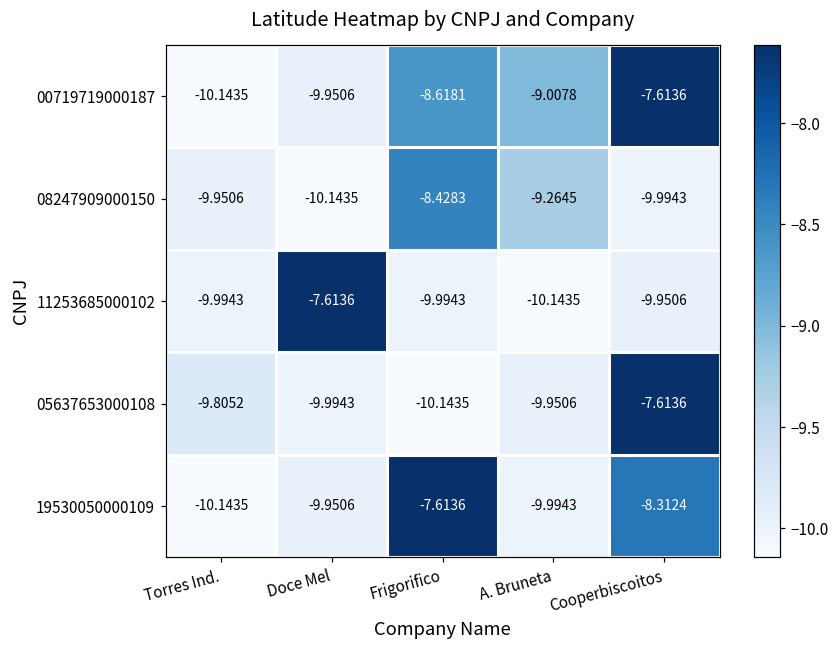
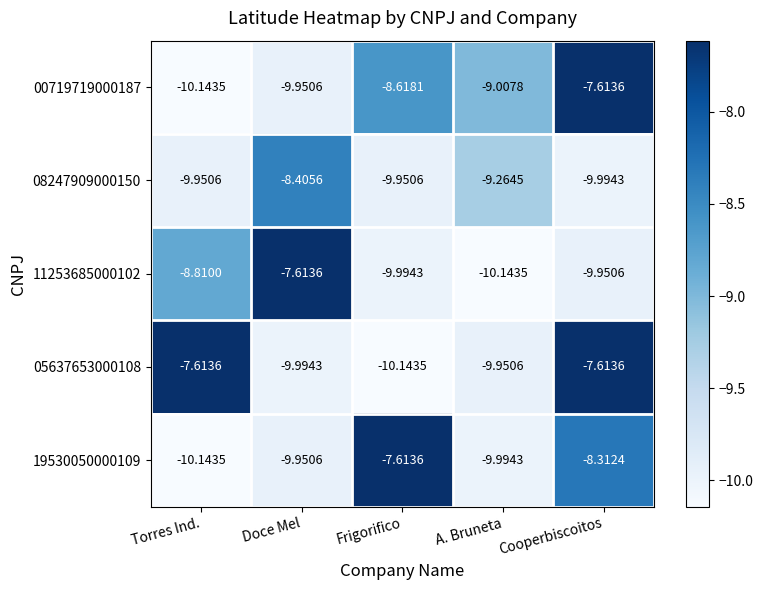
08247909000150, Doce Mel: -10.1435 -> -8.4056
08247909000150, Frigorifico: -8.4283 -> -9.9506
11253685000102, Torres Ind.: -9.9943 -> -8.8100
05637653000108, Torres Ind.: -9.8052 -> -7.6136
